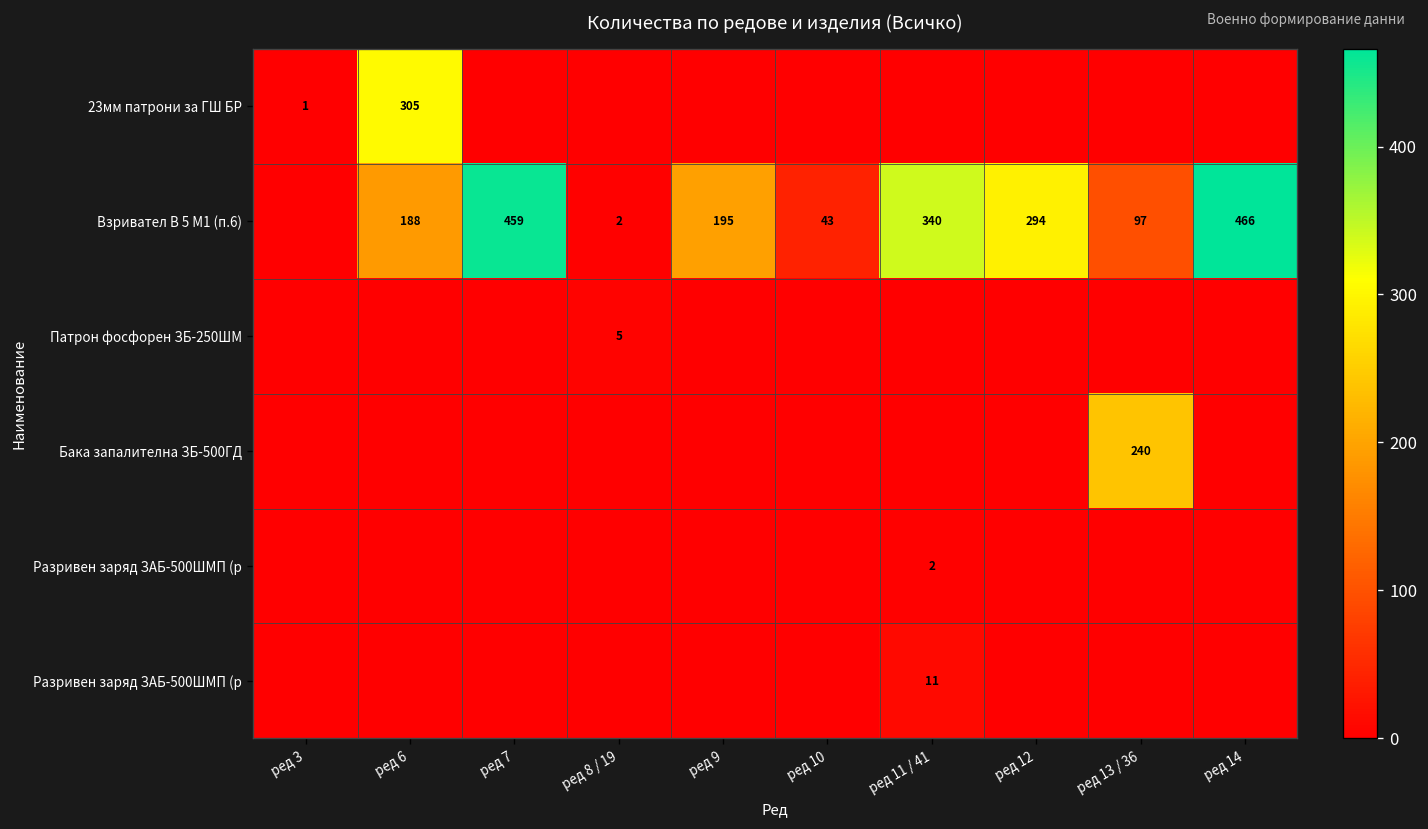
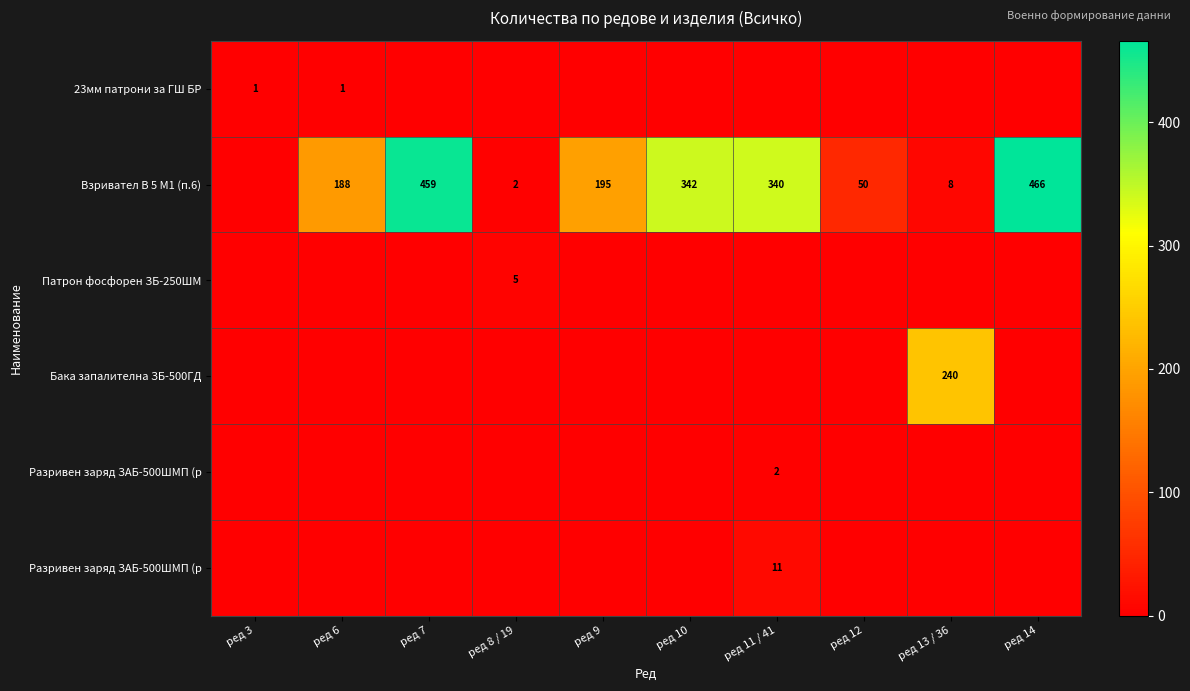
23мм патрони за ГШ БР, ред 6: 305 -> 1
Взривател В 5 М1 (п.6), ред 10: 43 -> 342
Взривател В 5 М1 (п.6), ред 12: 294 -> 50
Взривател В 5 М1 (п.6), ред 13 / 36: 97 -> 8
